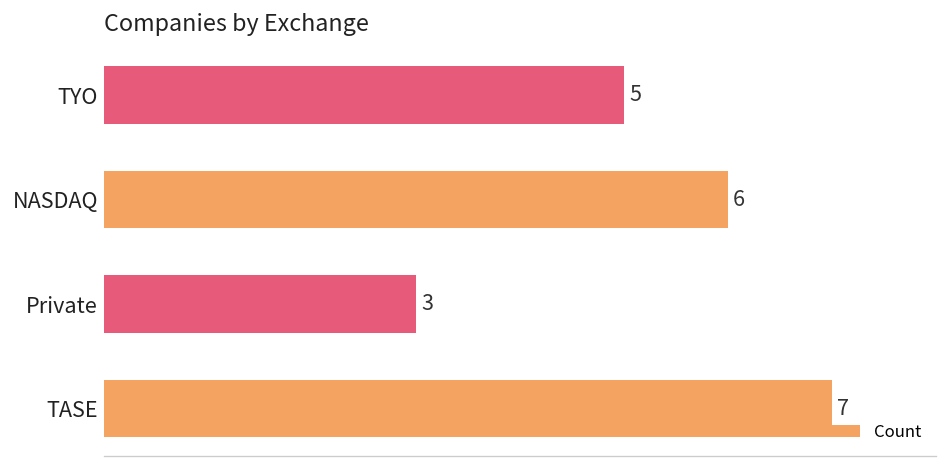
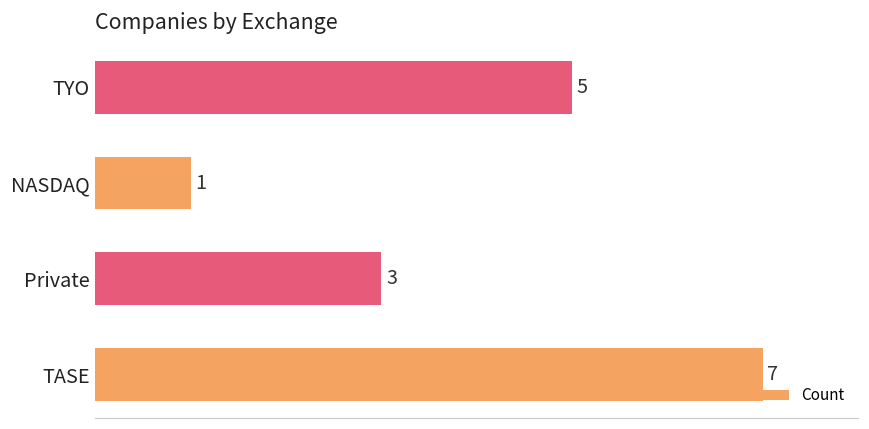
NASDAQ: 6 -> 1
